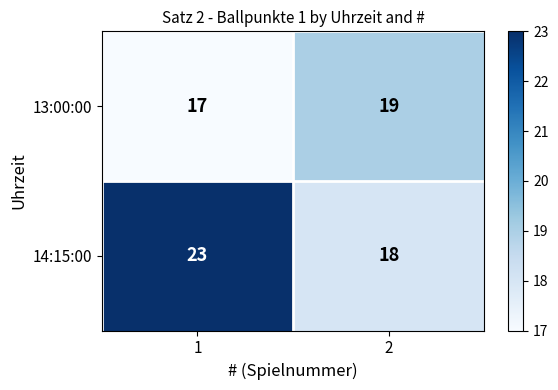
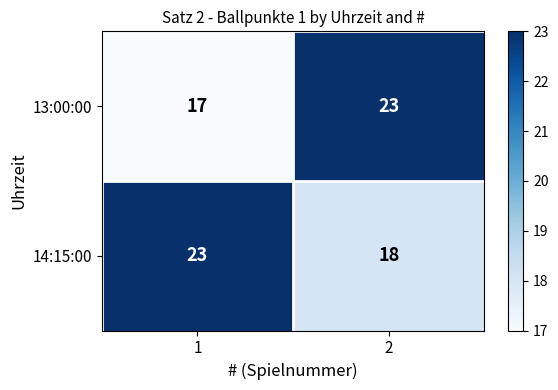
13:00:00, 2: 19 -> 23
